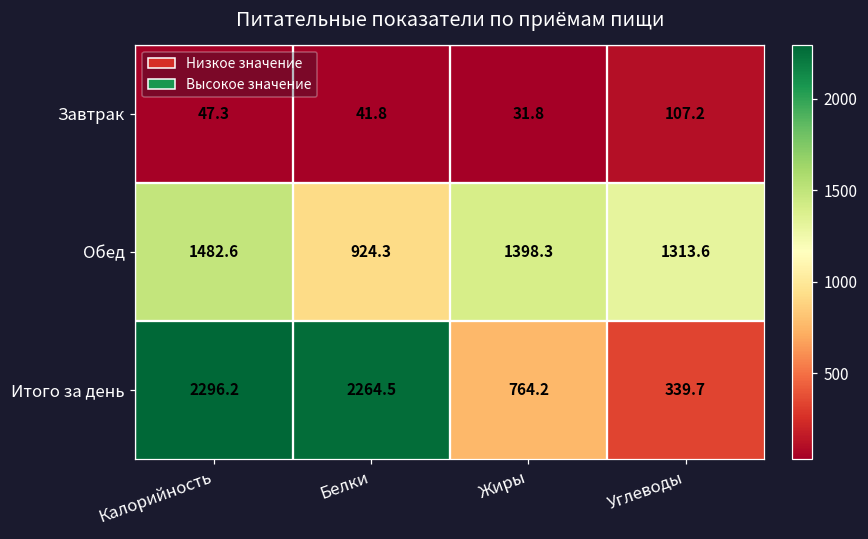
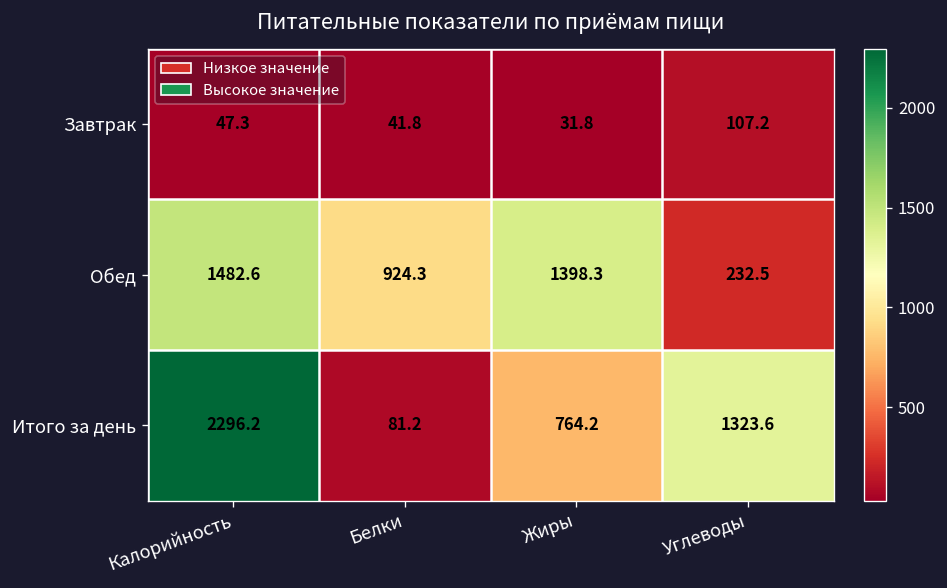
Обед, Углеводы: 1313.6 -> 232.5
Итого за день, Белки: 2264.5 -> 81.2
Итого за день, Углеводы: 339.7 -> 1323.6
